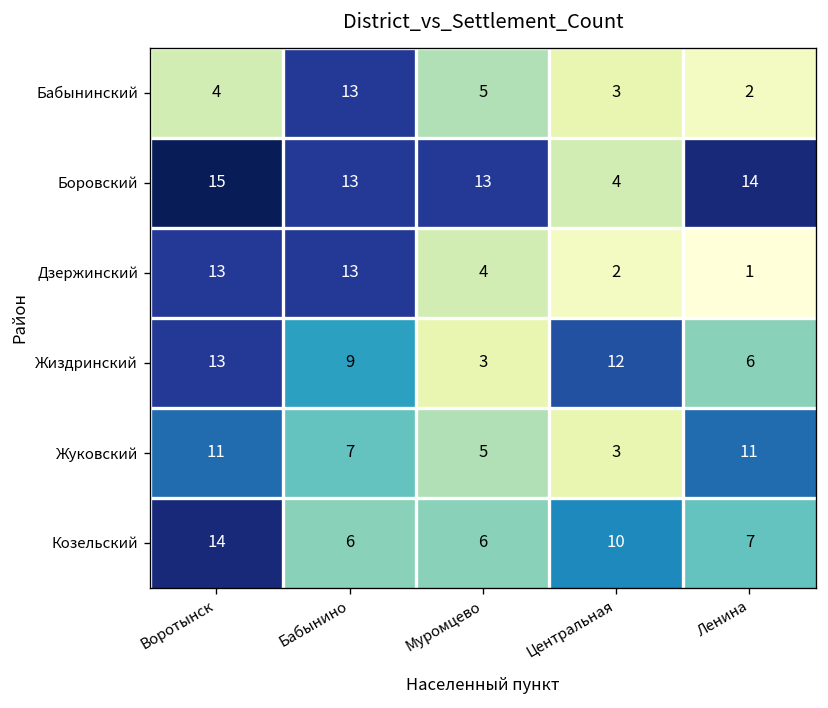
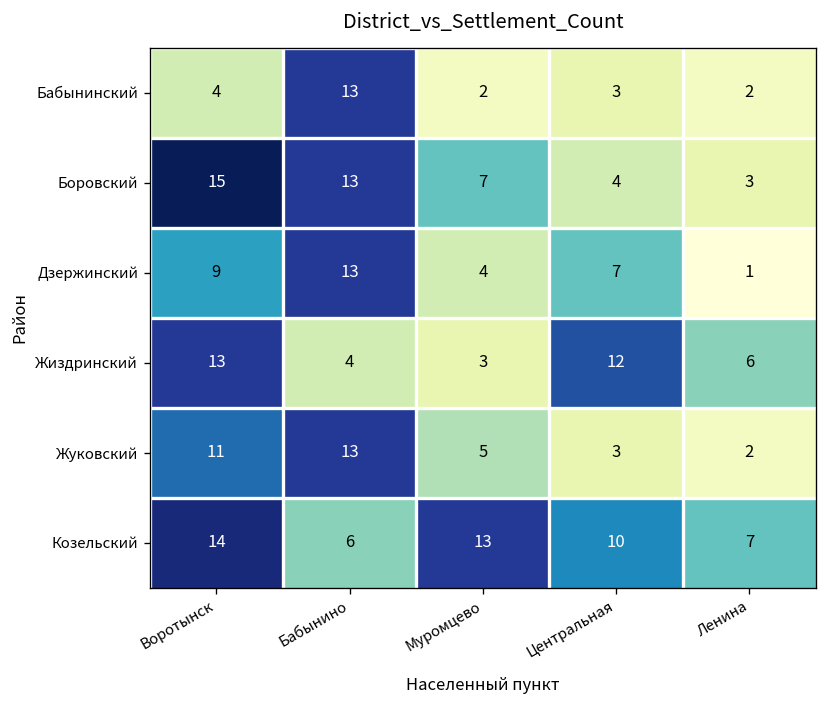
Бабынинский, Муромцево: 5 -> 2
Боровский, Муромцево: 13 -> 7
Боровский, Ленина: 14 -> 3
Дзержинский, Воротынск: 13 -> 9
Дзержинский, Центральная: 2 -> 7
Жиздринский, Бабынино: 9 -> 4
Жуковский, Бабынино: 7 -> 13
Жуковский, Ленина: 11 -> 2
Козельский, Муромцево: 6 -> 13
